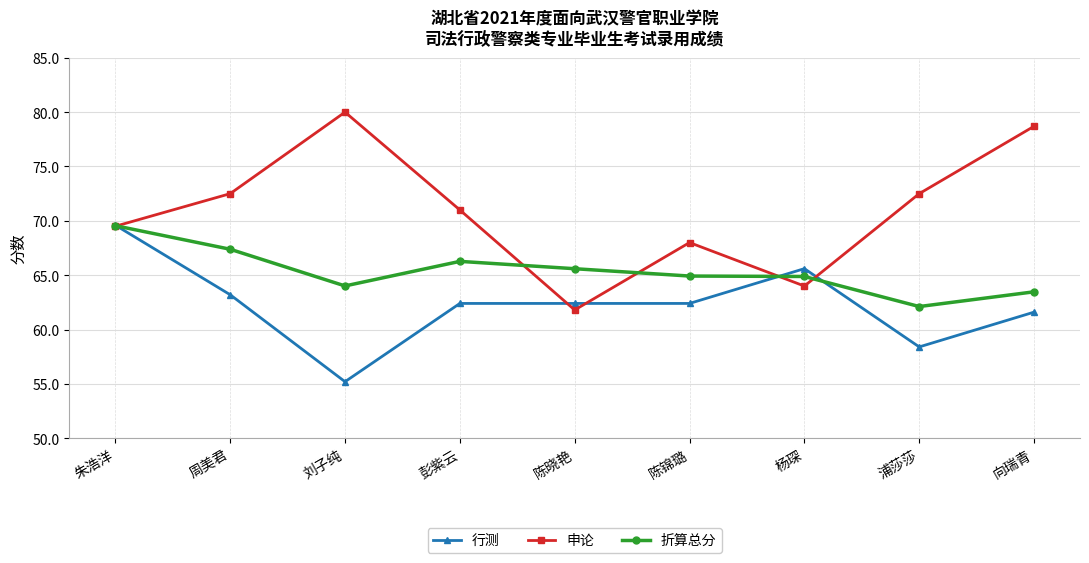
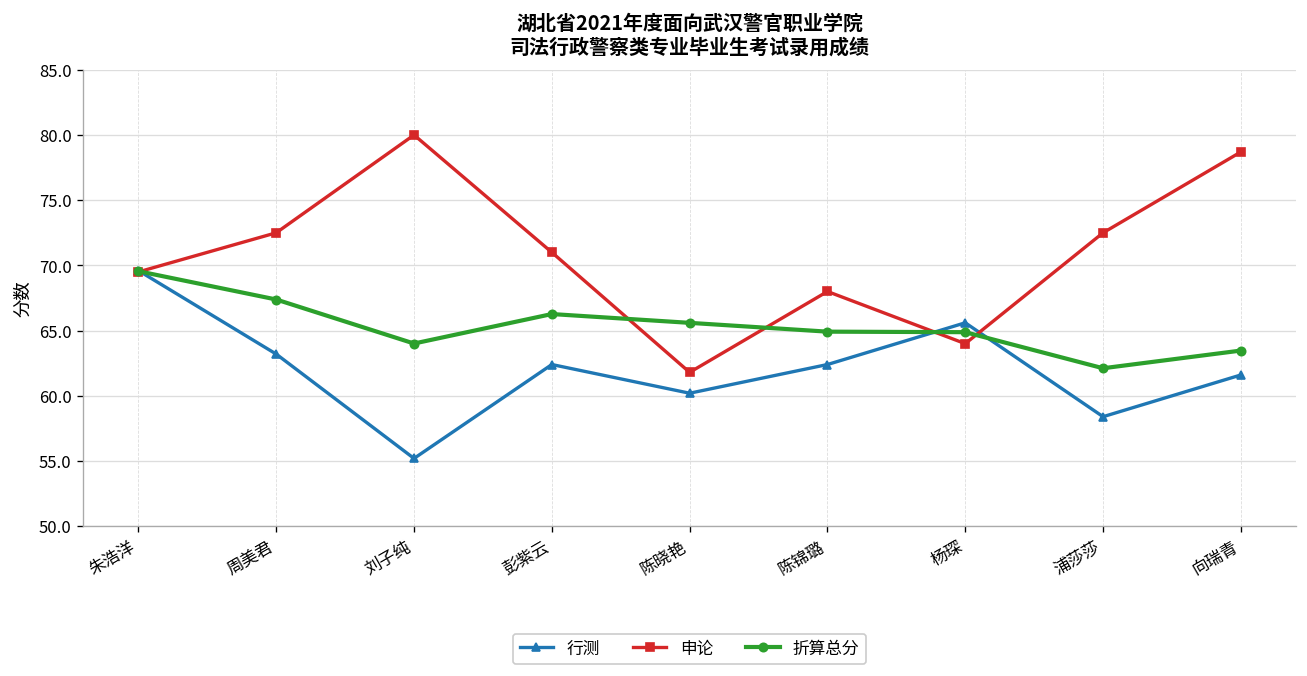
行测, 陈晓艳: 62.4 -> 60.2
